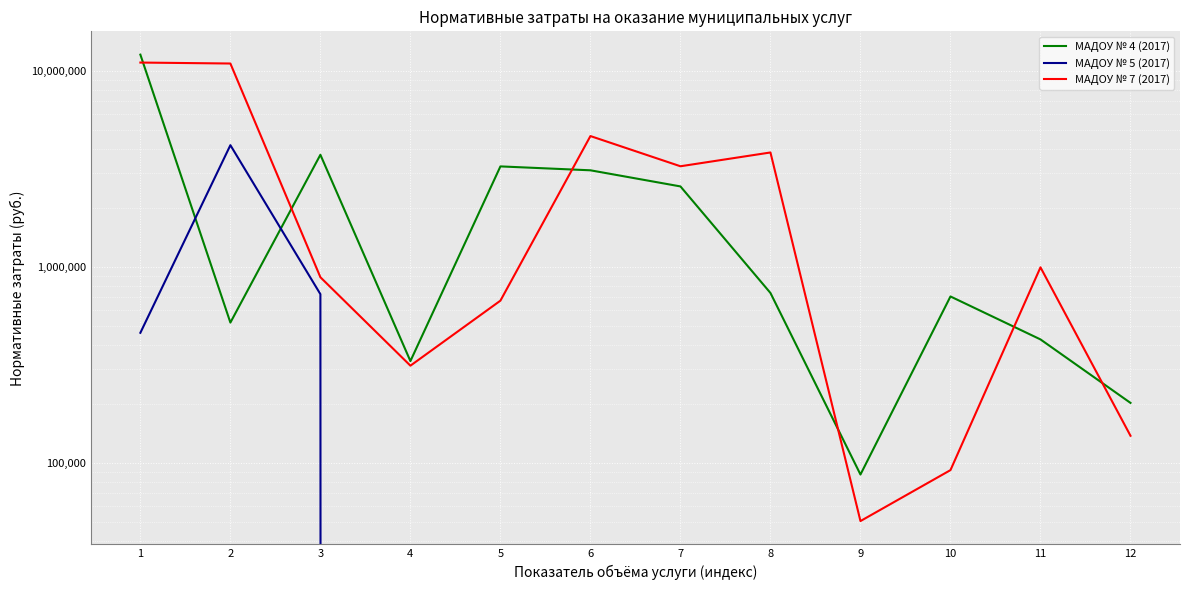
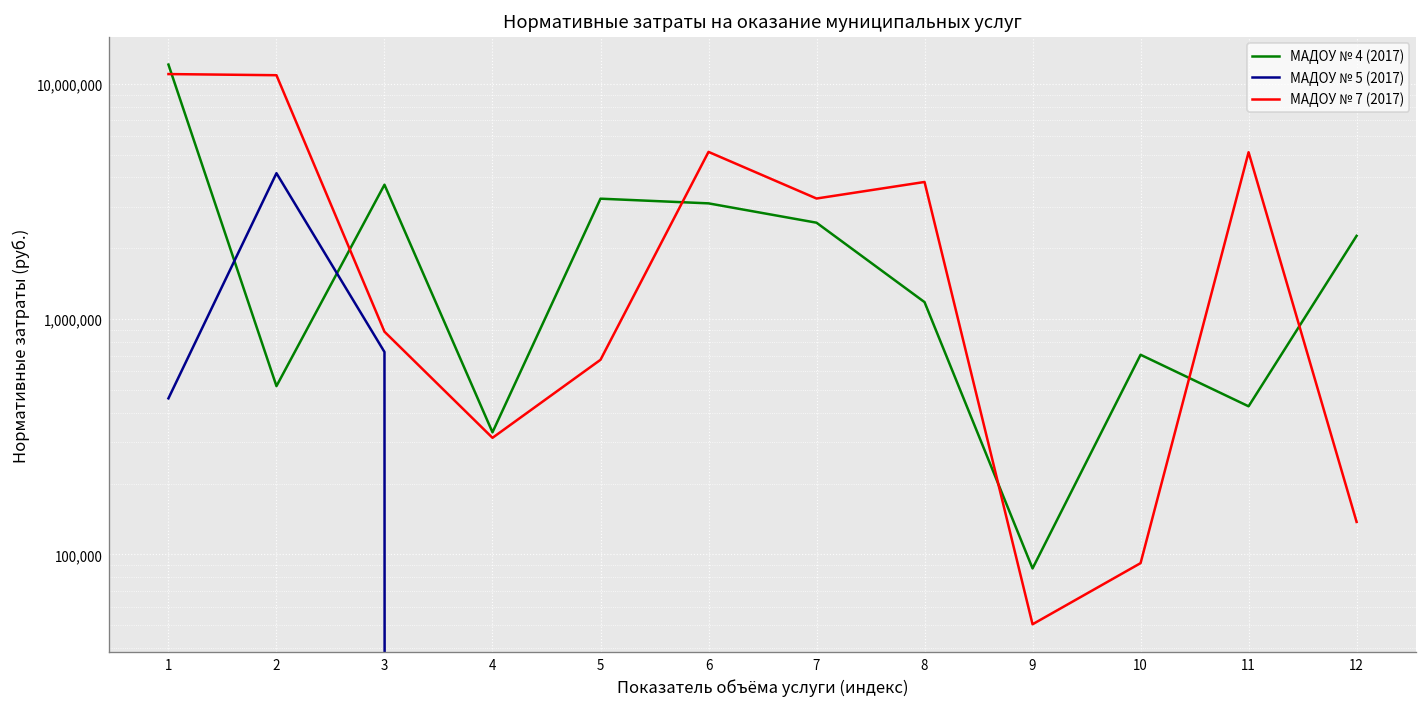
МАДОУ № 7 (2017), 6: 4,600,000 -> 5,100,000
МАДОУ № 4 (2017), 8: 740,000 -> 1,200,000
МАДОУ № 7 (2017), 11: 1,000,000 -> 5,100,000
МАДОУ № 4 (2017), 12: 200,000 -> 2,300,000
